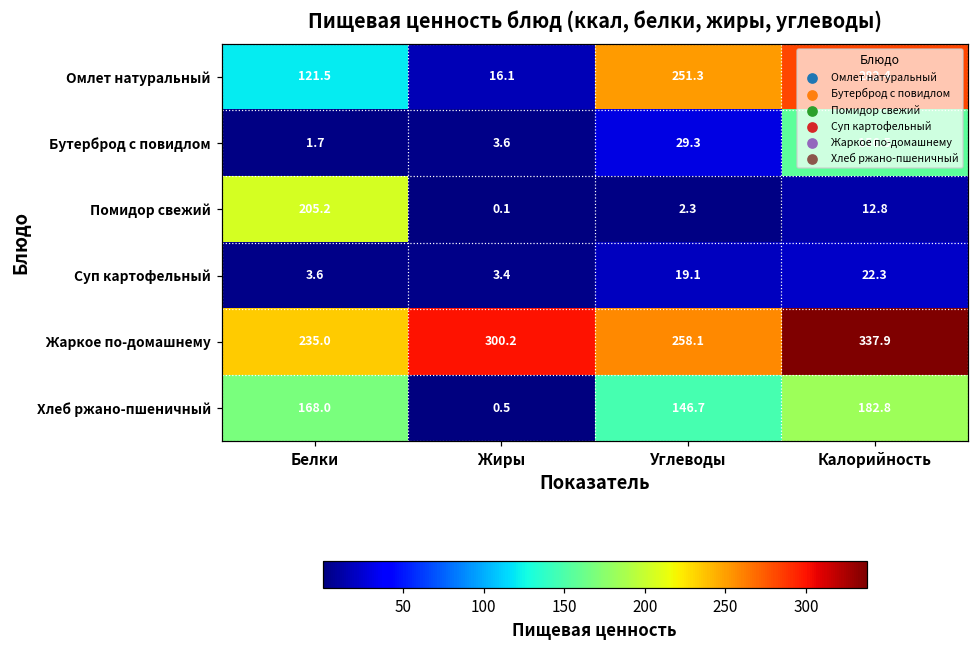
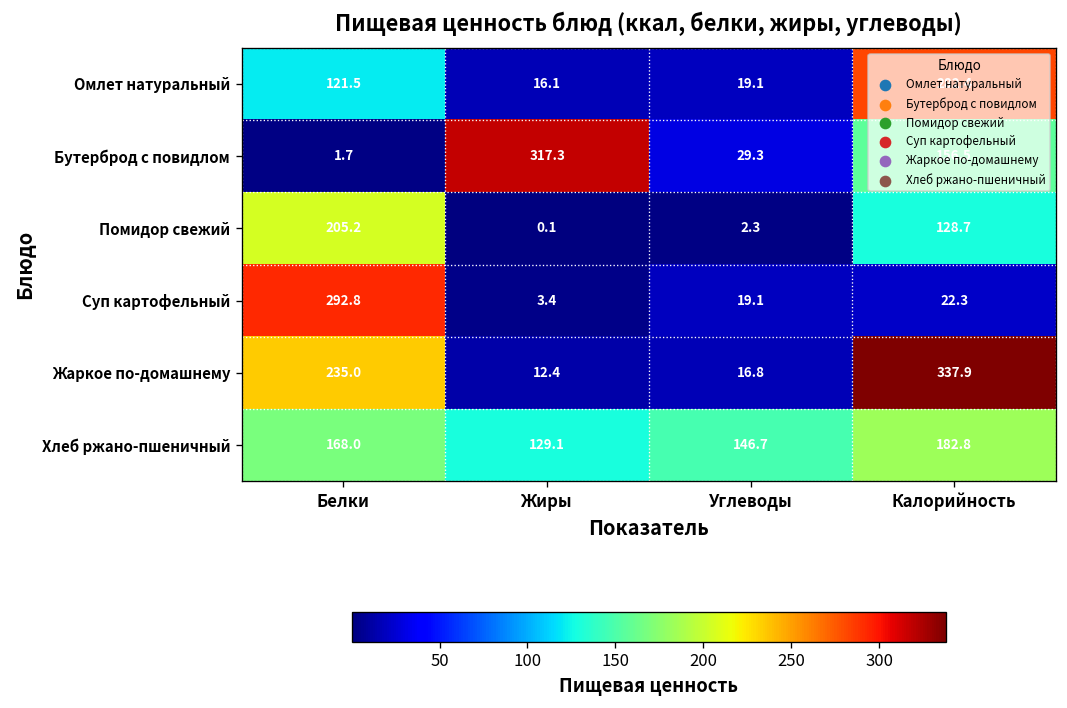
Омлет натуральный, Углеводы: 251.3 -> 19.1
Бутерброд с повидлом, Жиры: 3.6 -> 317.3
Помидор свежий, Калорийность: 12.8 -> 128.7
Суп картофельный, Белки: 3.6 -> 292.8
Жаркое по-домашнему, Жиры: 300.2 -> 12.4
Жаркое по-домашнему, Углеводы: 258.1 -> 16.8
Хлеб ржано-пшеничный, Жиры: 0.5 -> 129.1
